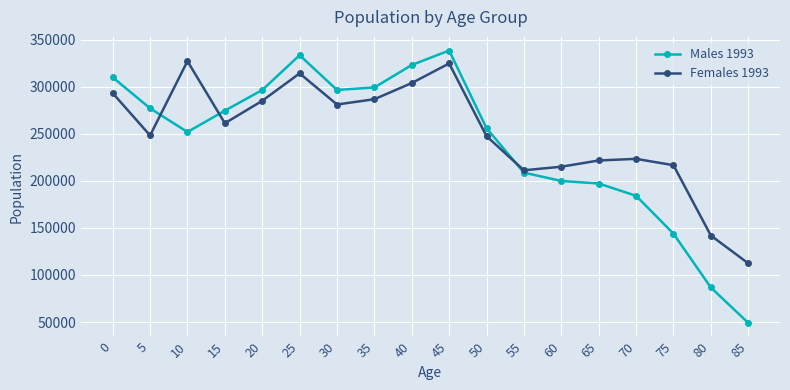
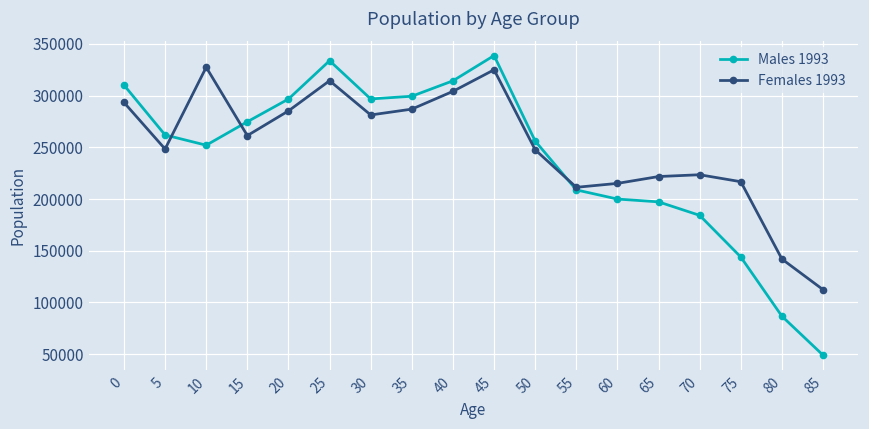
Males 1993, 5: 280000 -> 260000
Males 1993, 40: 320000 -> 310000
